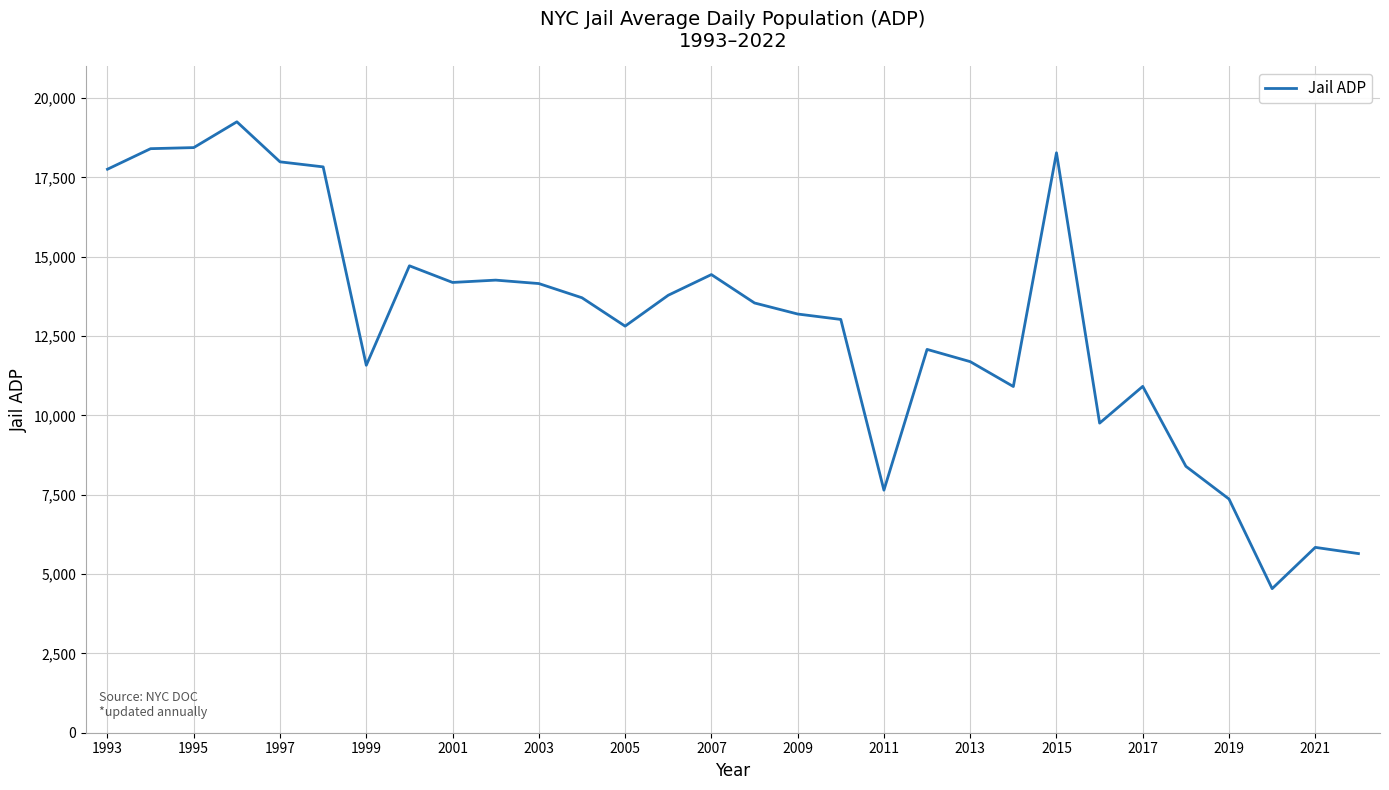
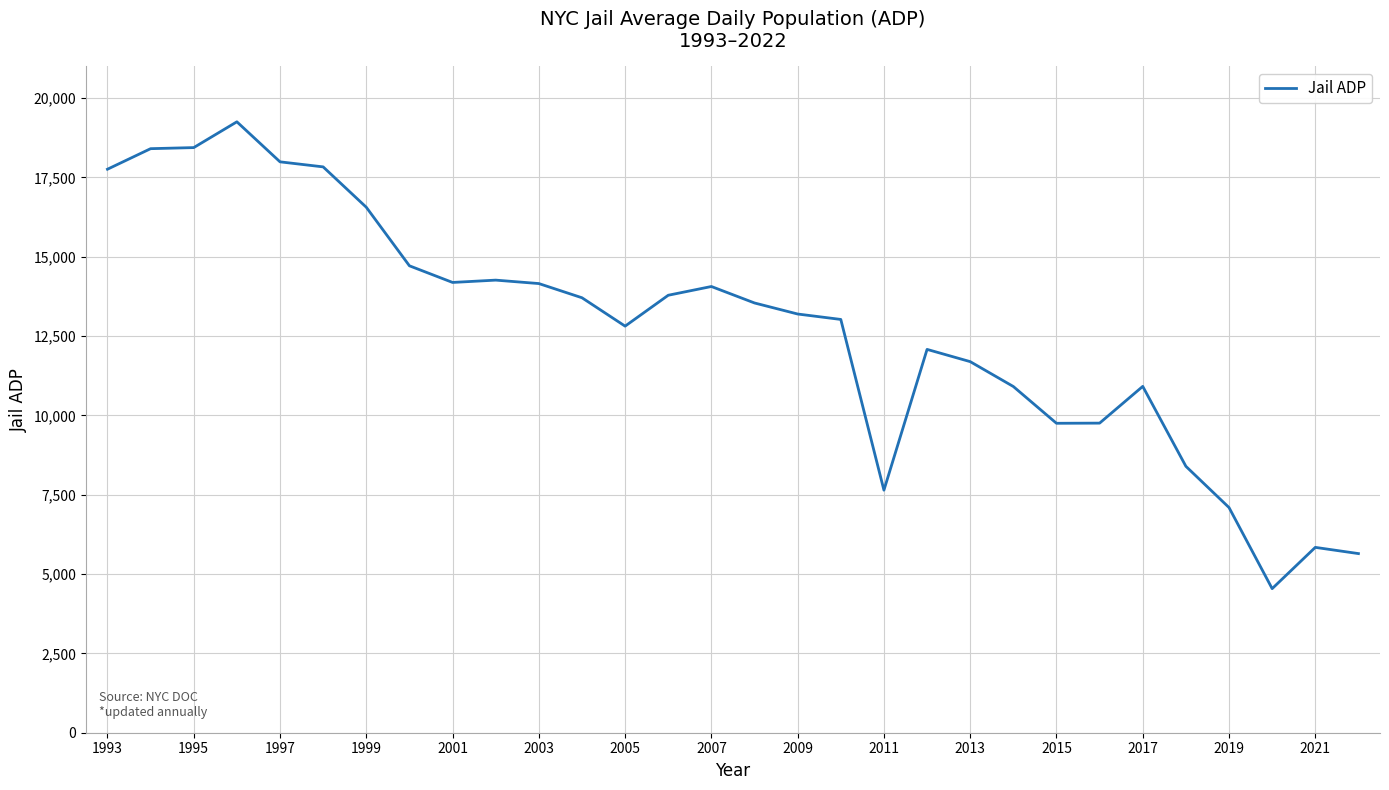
1999: 11,600 -> 16,600
2007: 14,400 -> 14,100
2015: 18,300 -> 9,800
2019: 7,400 -> 7,100
